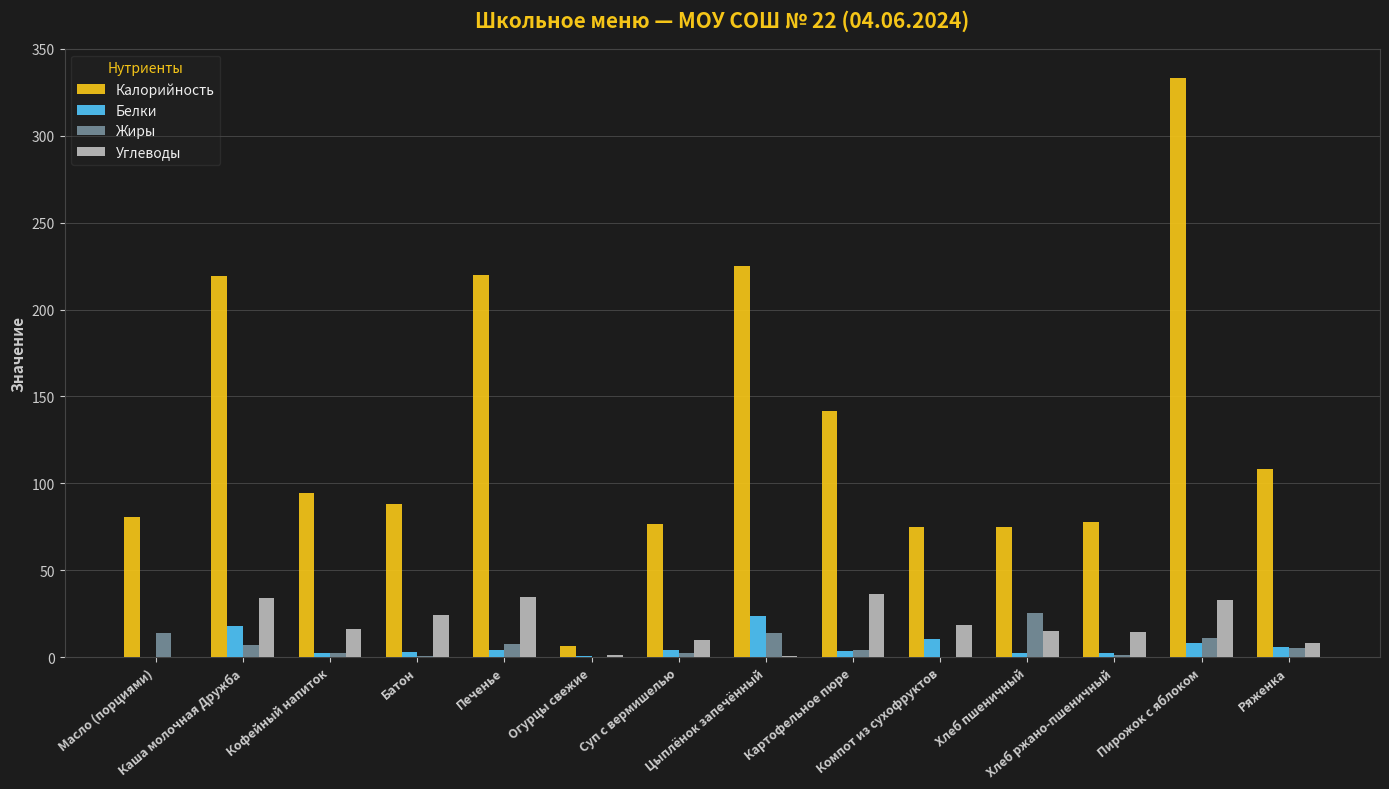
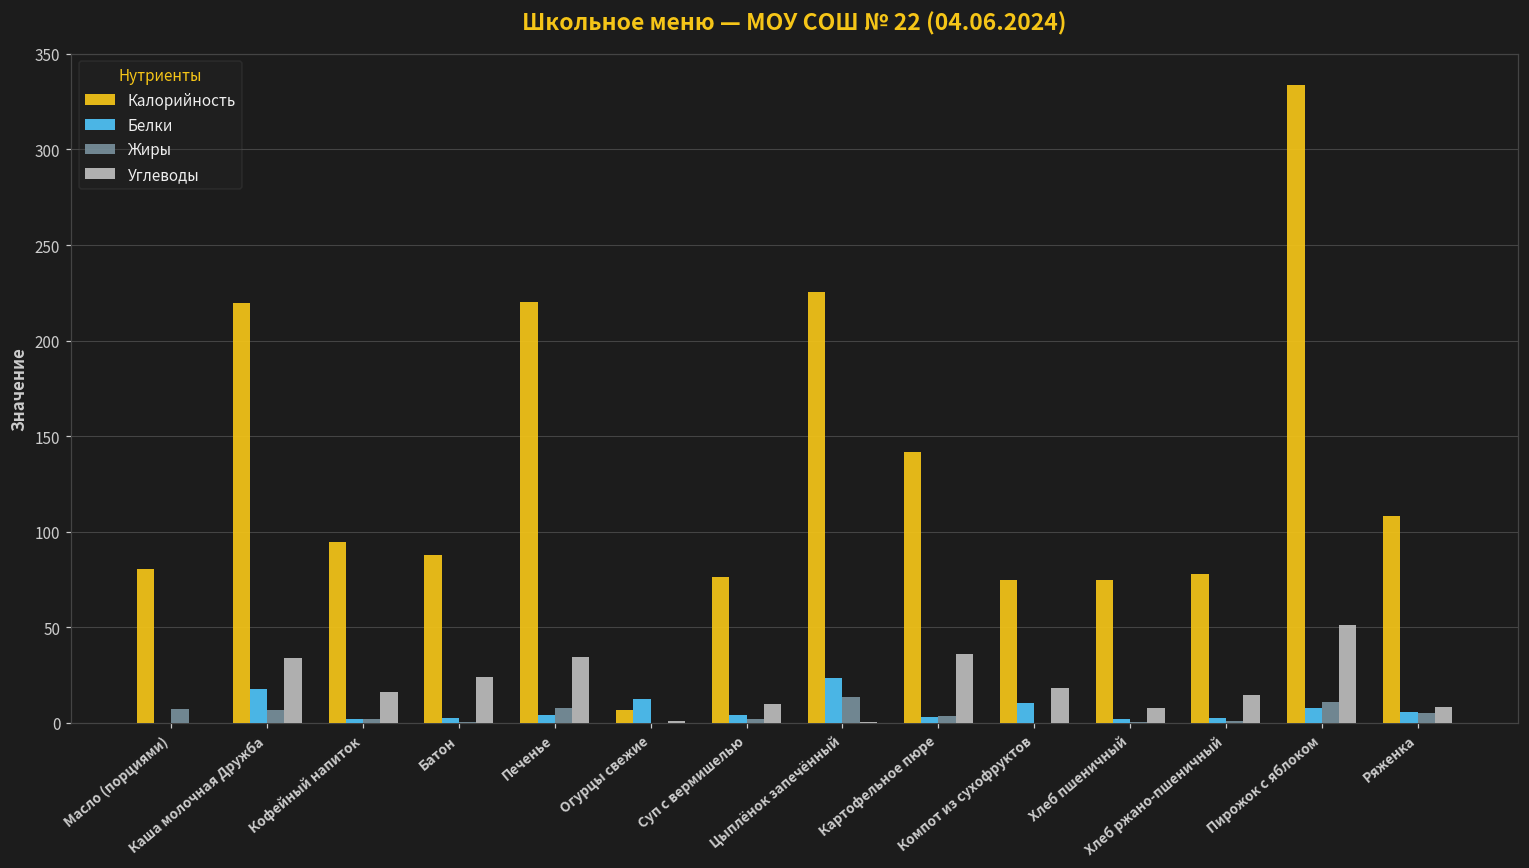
Жиры, Масло (порциями): 14 -> 7
Белки, Огурцы свежие: 0 -> 12
Жиры, Хлеб пшеничный: 25 -> 0
Углеводы, Хлеб пшеничный: 15 -> 8
Углеводы, Пирожок с яблоком: 33 -> 51
